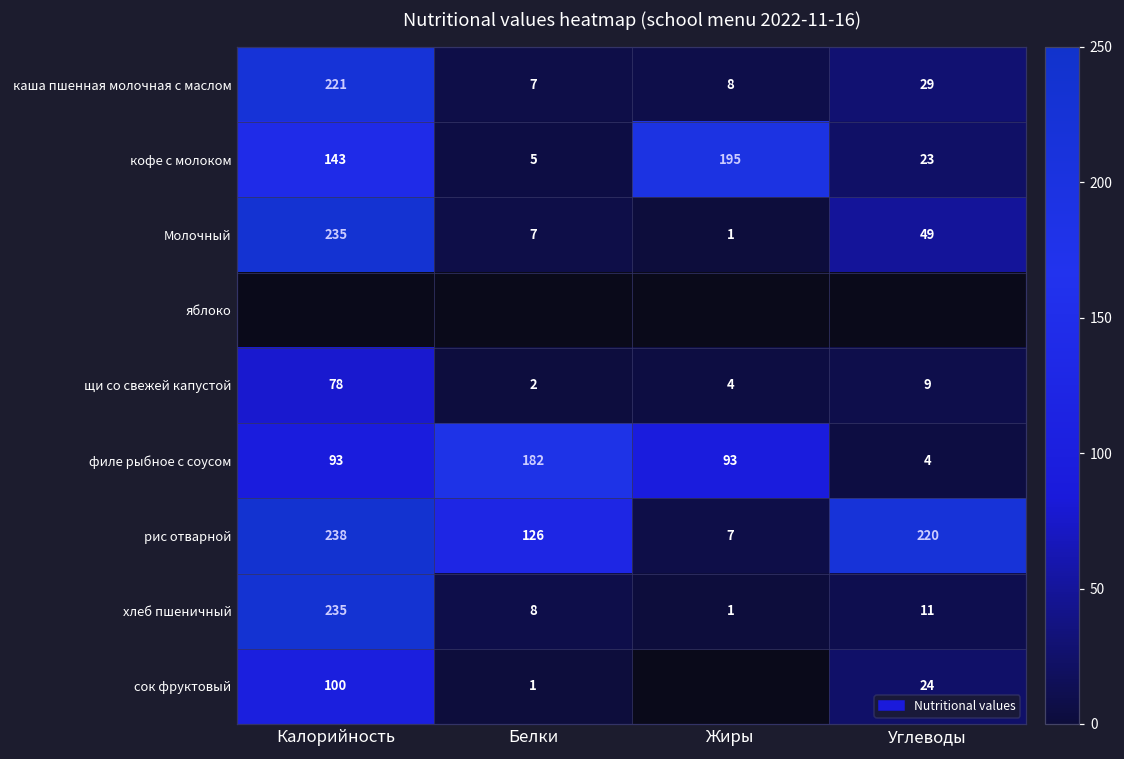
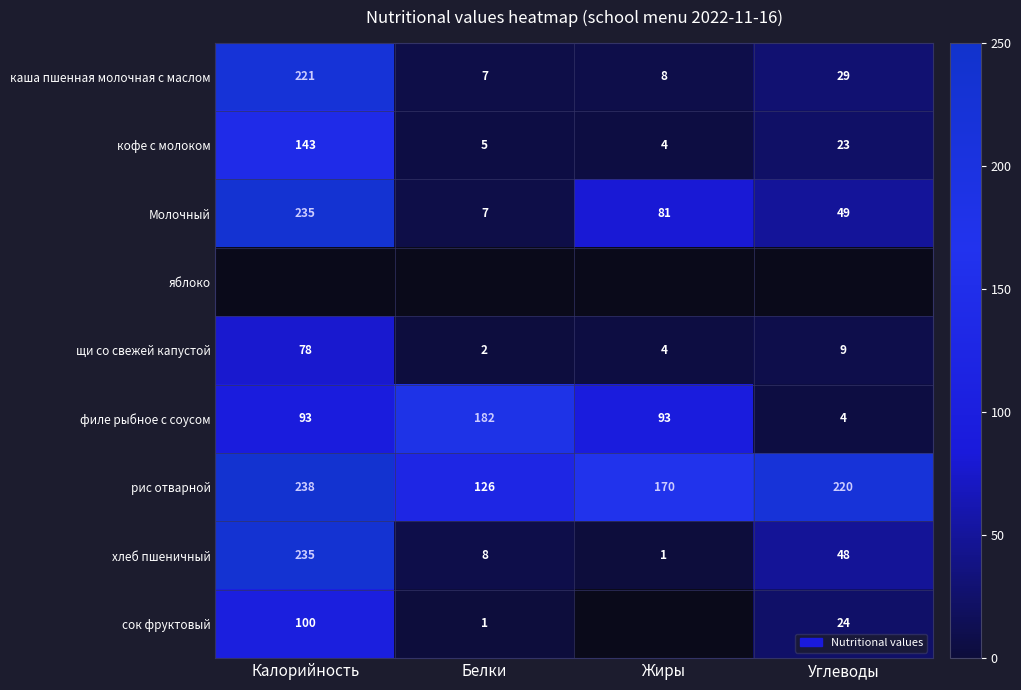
кофе с молоком, Жиры: 195 -> 4
Молочный, Жиры: 1 -> 81
рис отварной, Жиры: 7 -> 170
хлеб пшеничный, Углеводы: 11 -> 48
